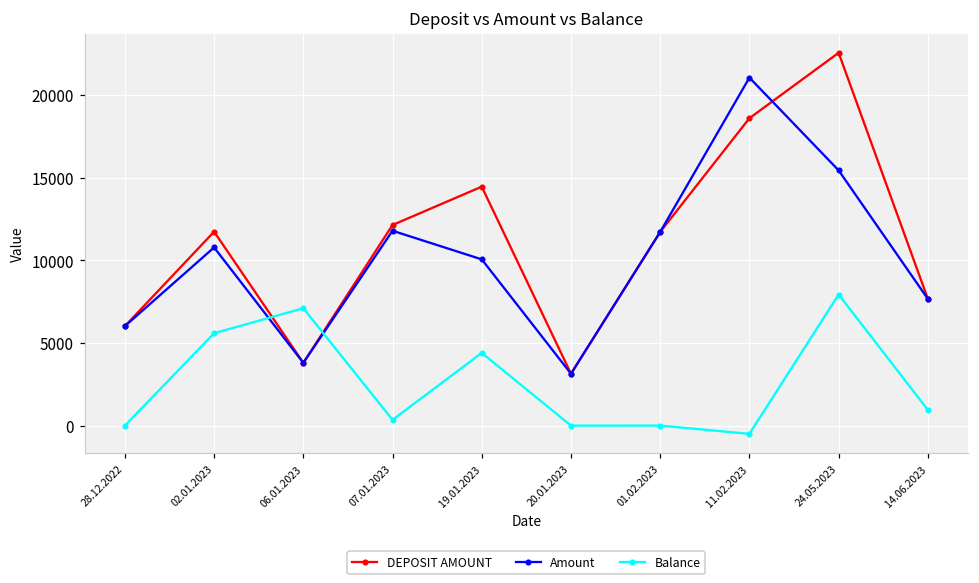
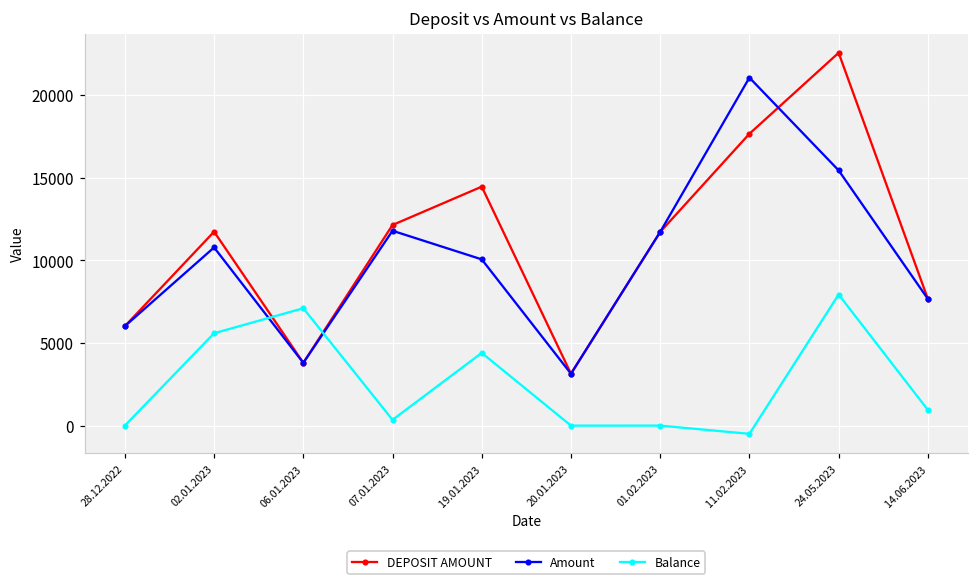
DEPOSIT AMOUNT, 11.02.2023: 18600 -> 17700
